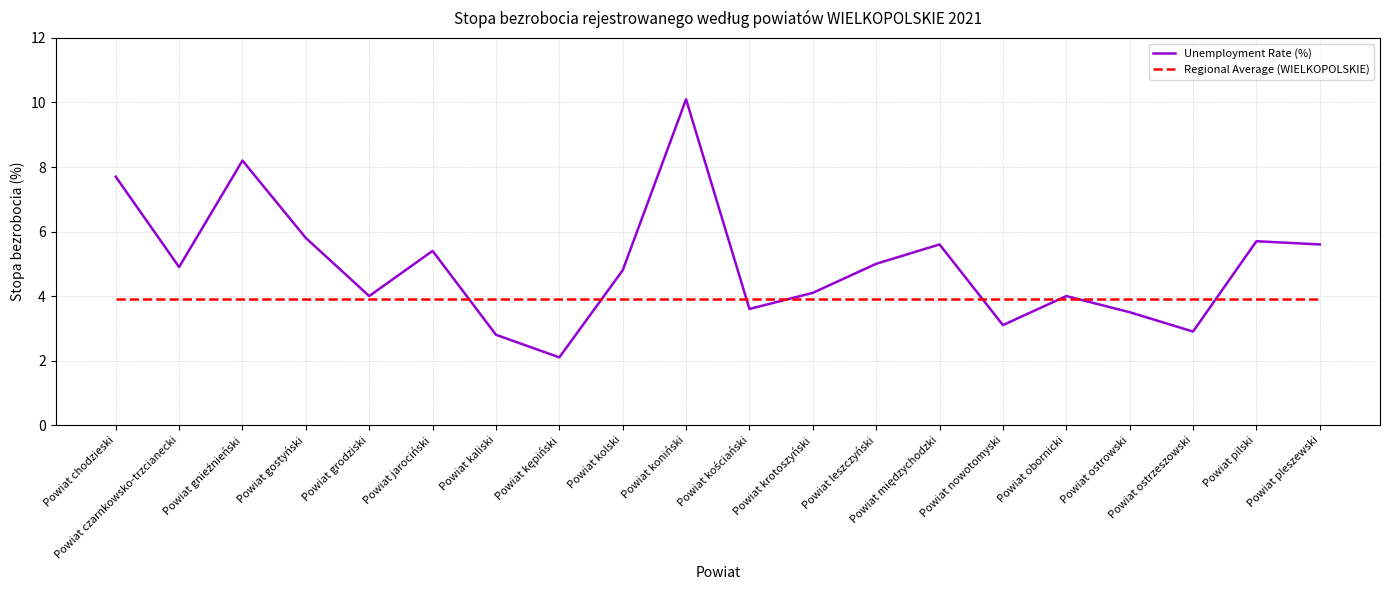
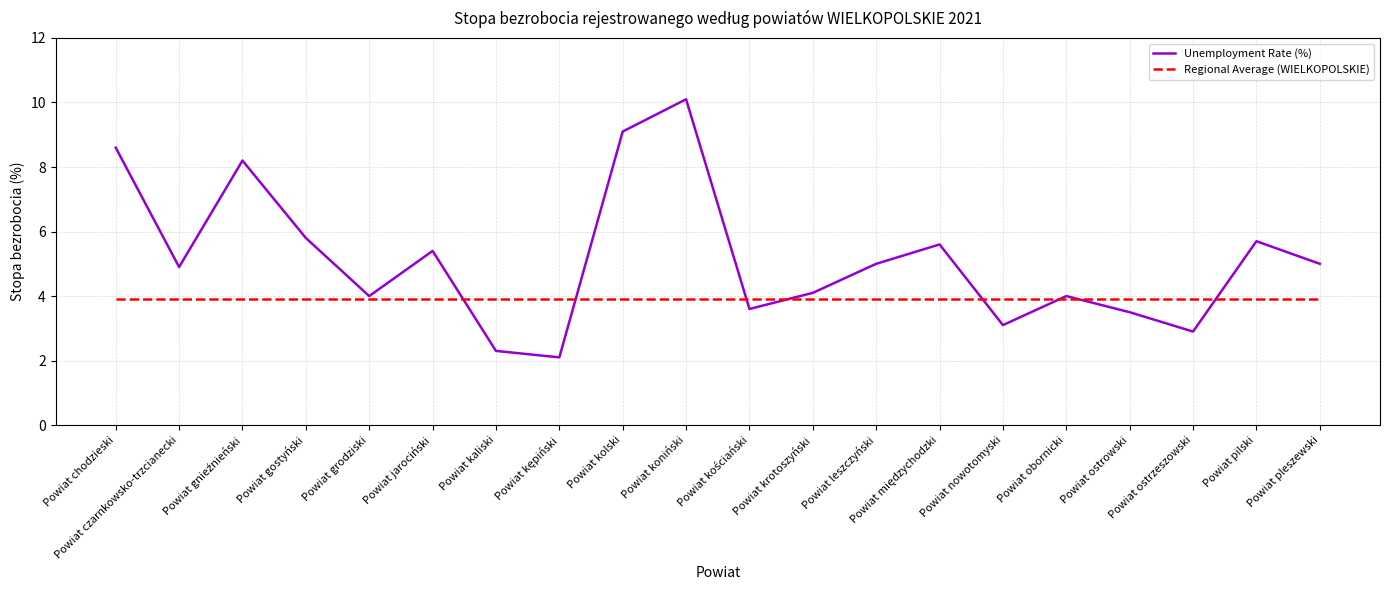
Unemployment Rate (%), Powiat chodzieski: 7.7 -> 8.6
Unemployment Rate (%), Powiat kaliski: 2.8 -> 2.3
Unemployment Rate (%), Powiat kolski: 4.8 -> 9.1
Unemployment Rate (%), Powiat pleszewski: 5.6 -> 5.0
